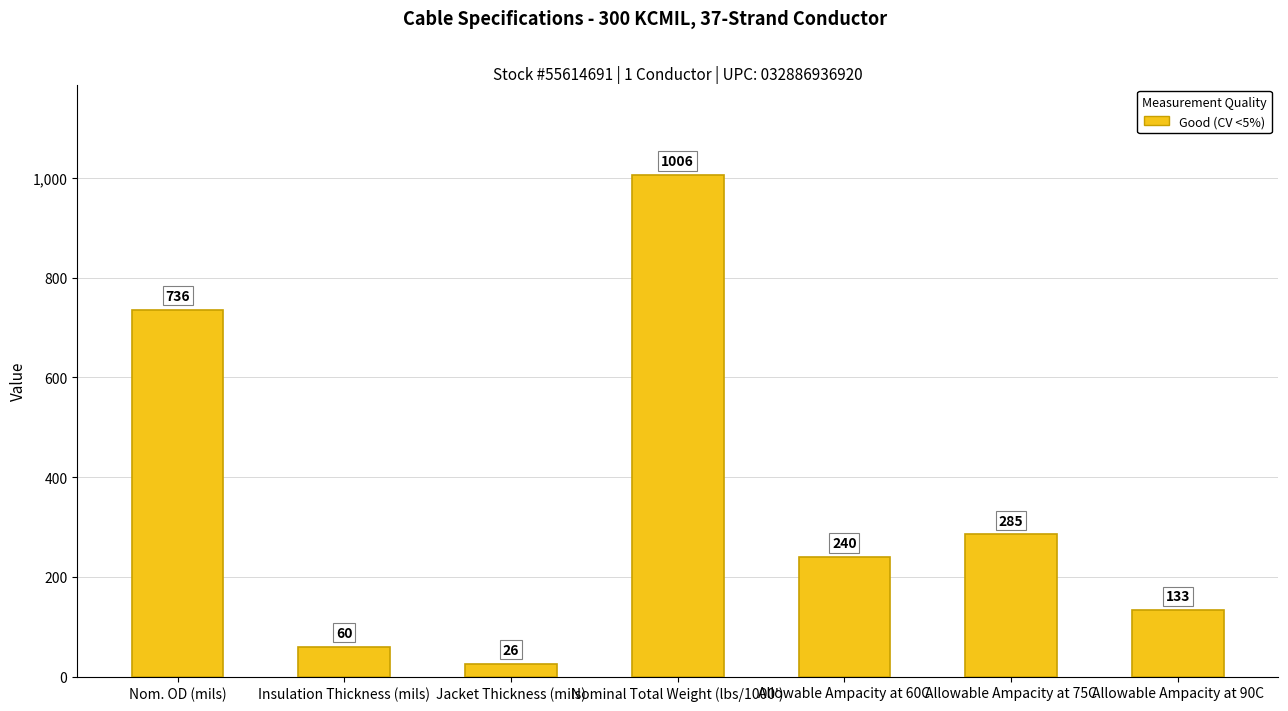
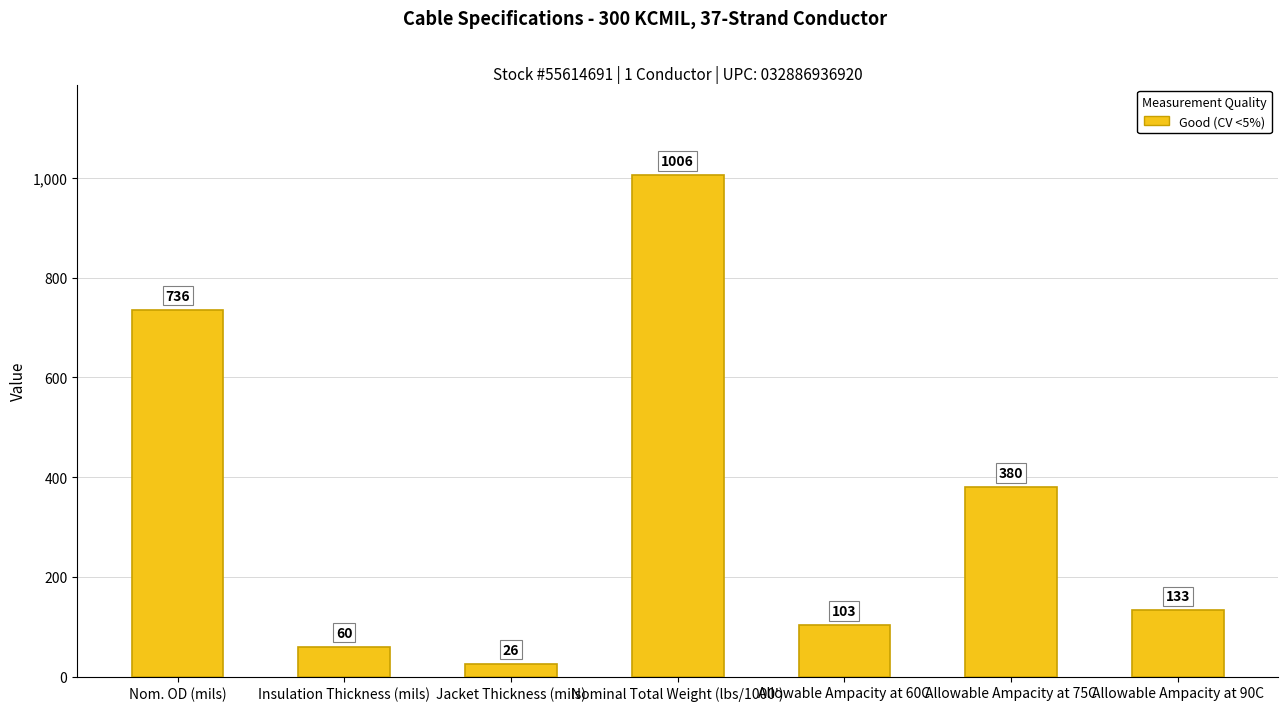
Allowable Ampacity at 60C: 240 -> 103
Allowable Ampacity at 75C: 285 -> 380
